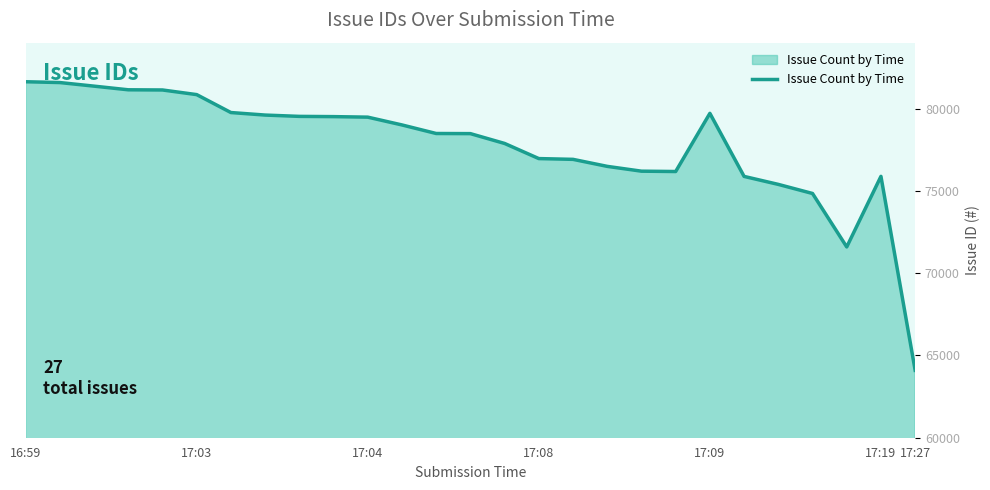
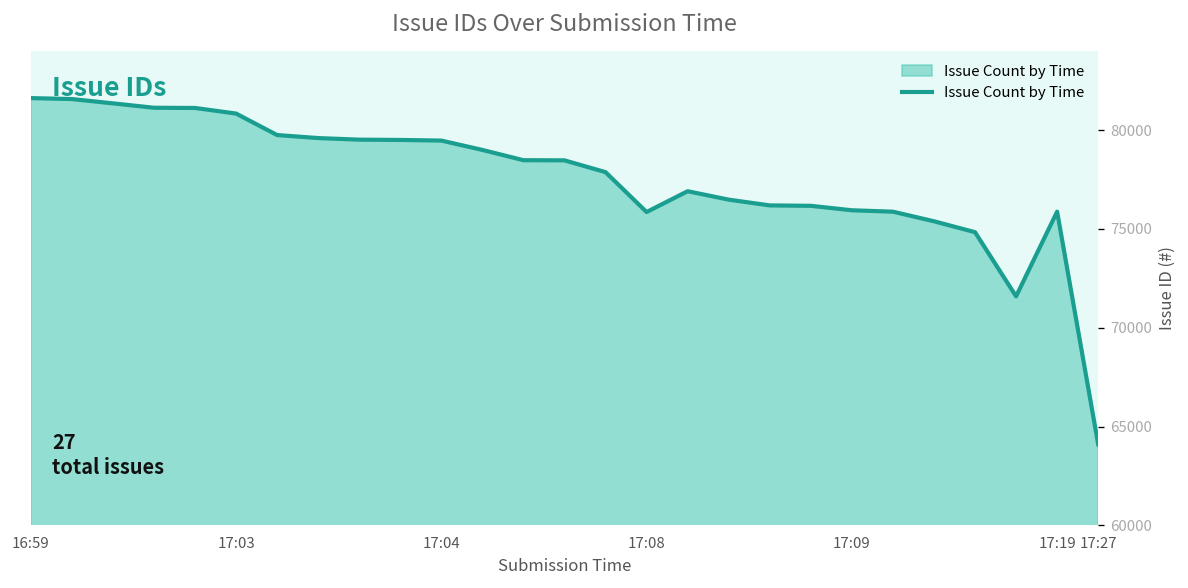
17:08: 77000 -> 75900
17:09: 79700 -> 75900
